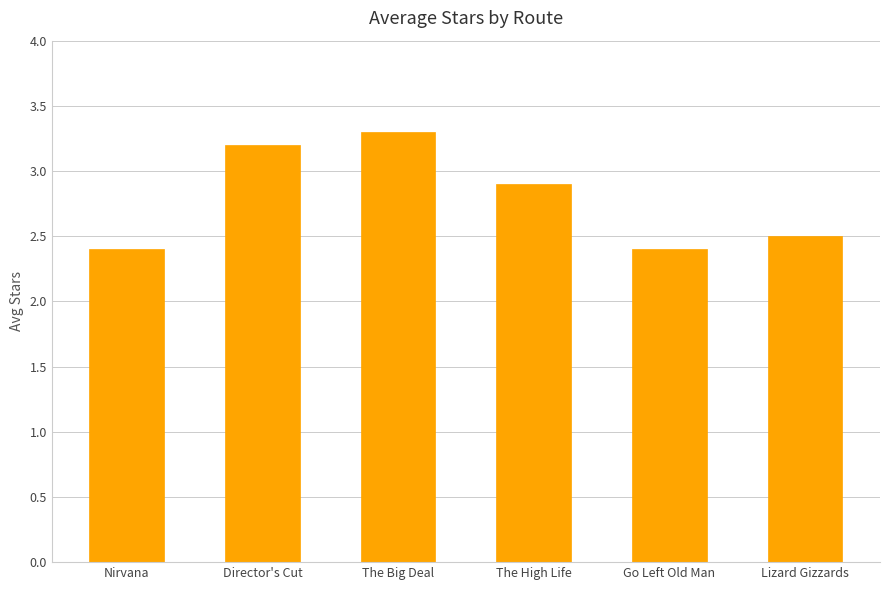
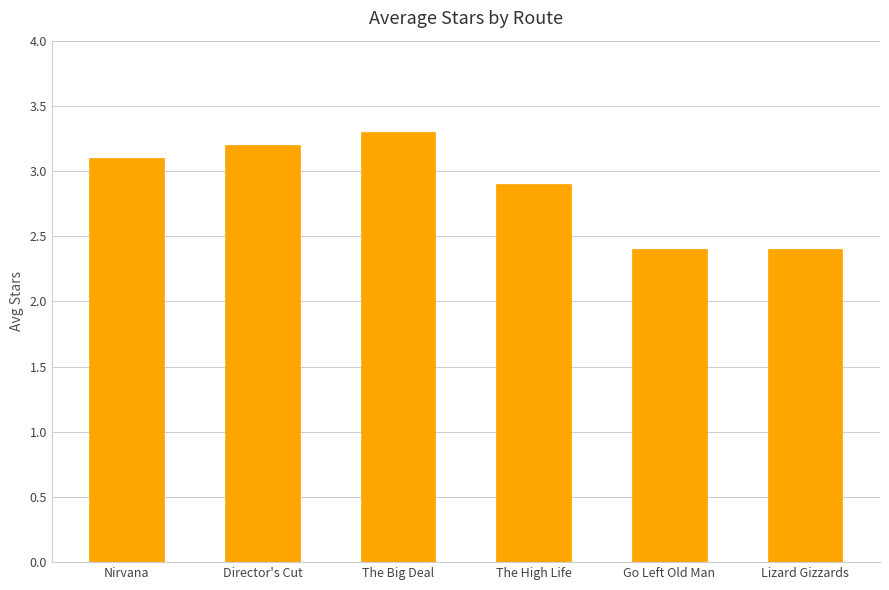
Nirvana: 2.4 -> 3.1
Lizard Gizzards: 2.5 -> 2.4
